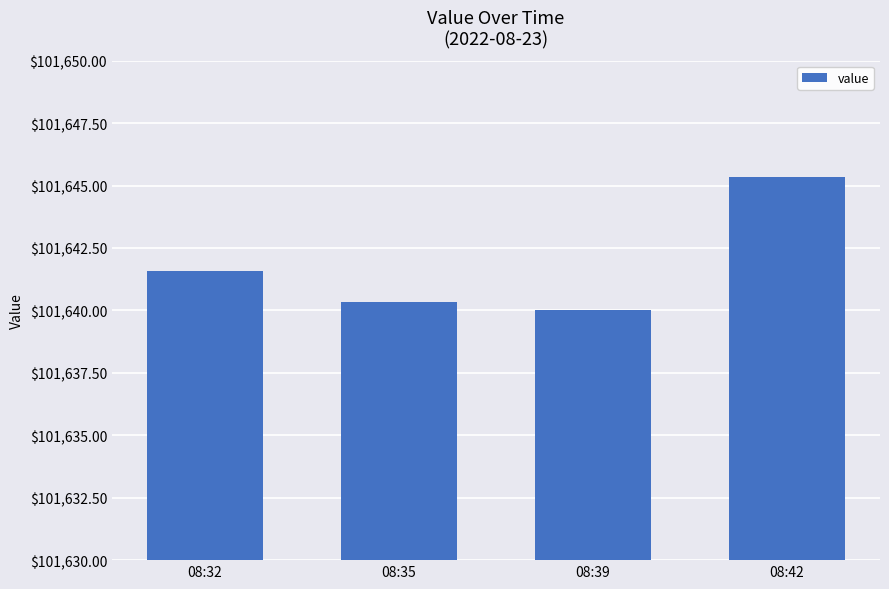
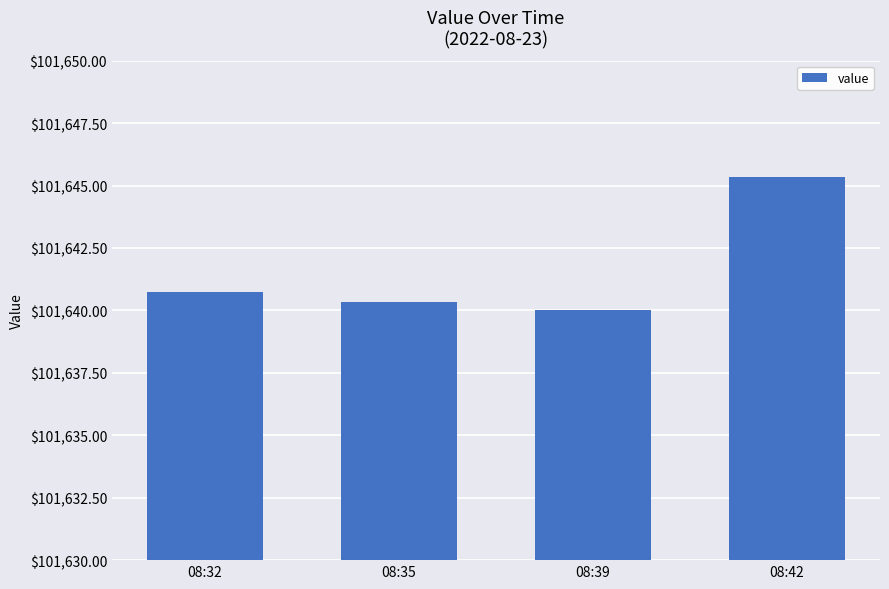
08:32: $101,641.6 -> $101,640.8
